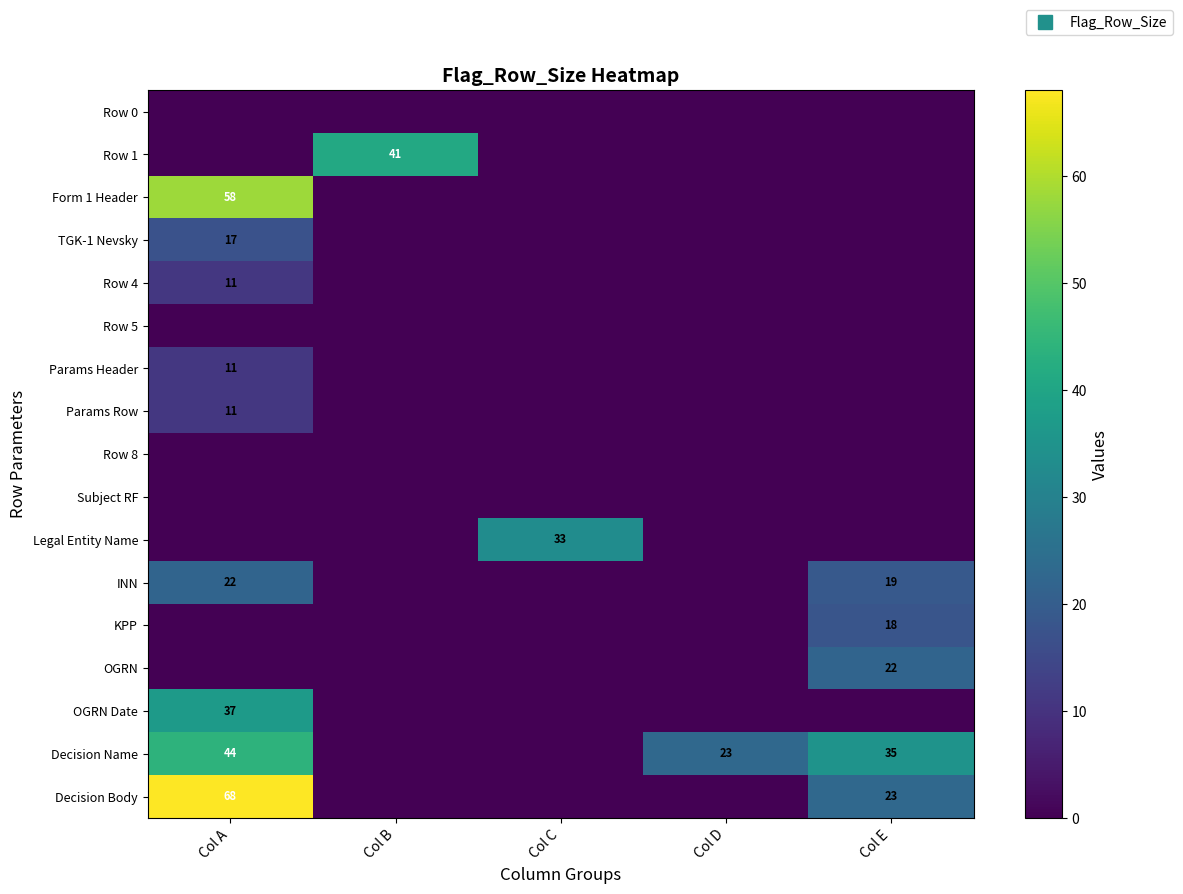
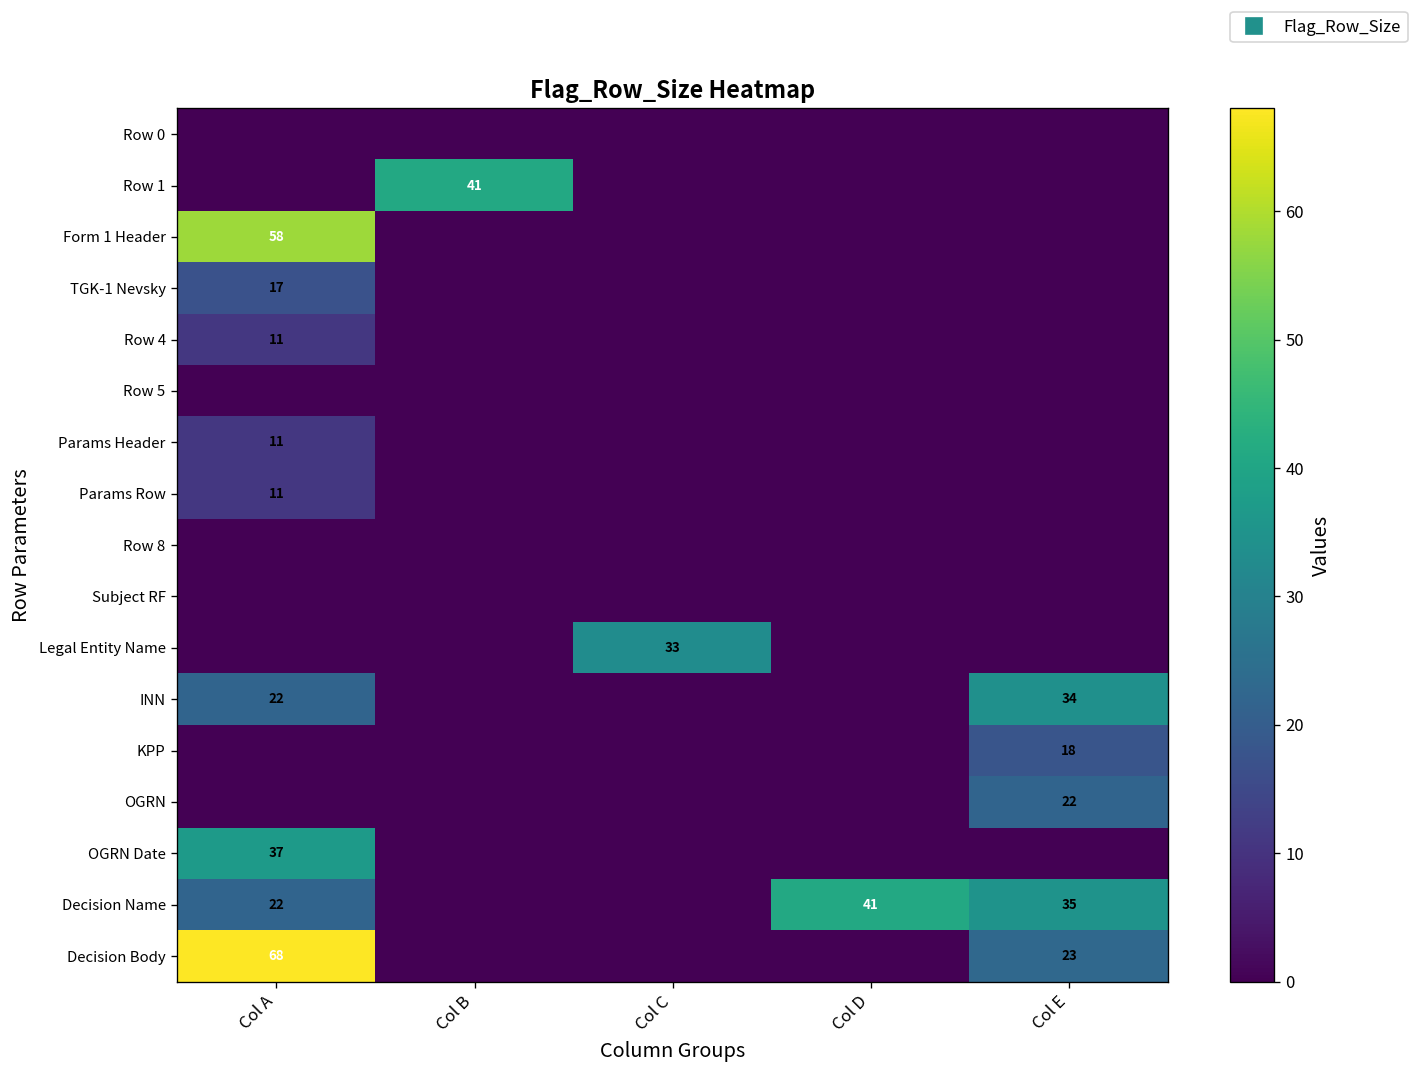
INN, Col E: 19 -> 34
Decision Name, Col A: 44 -> 22
Decision Name, Col D: 23 -> 41
